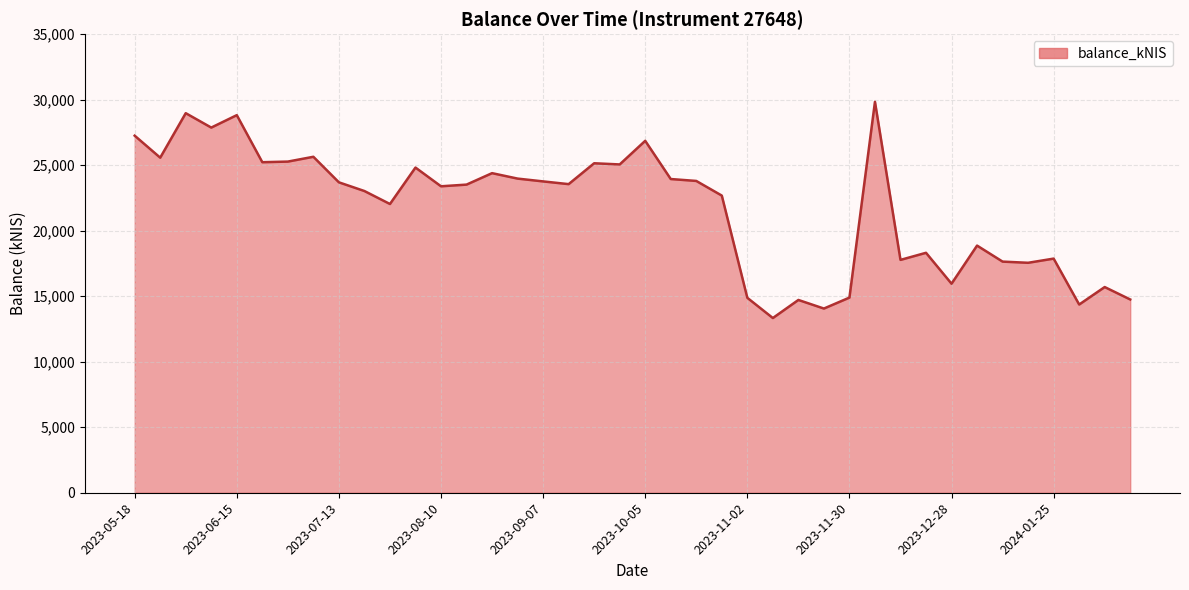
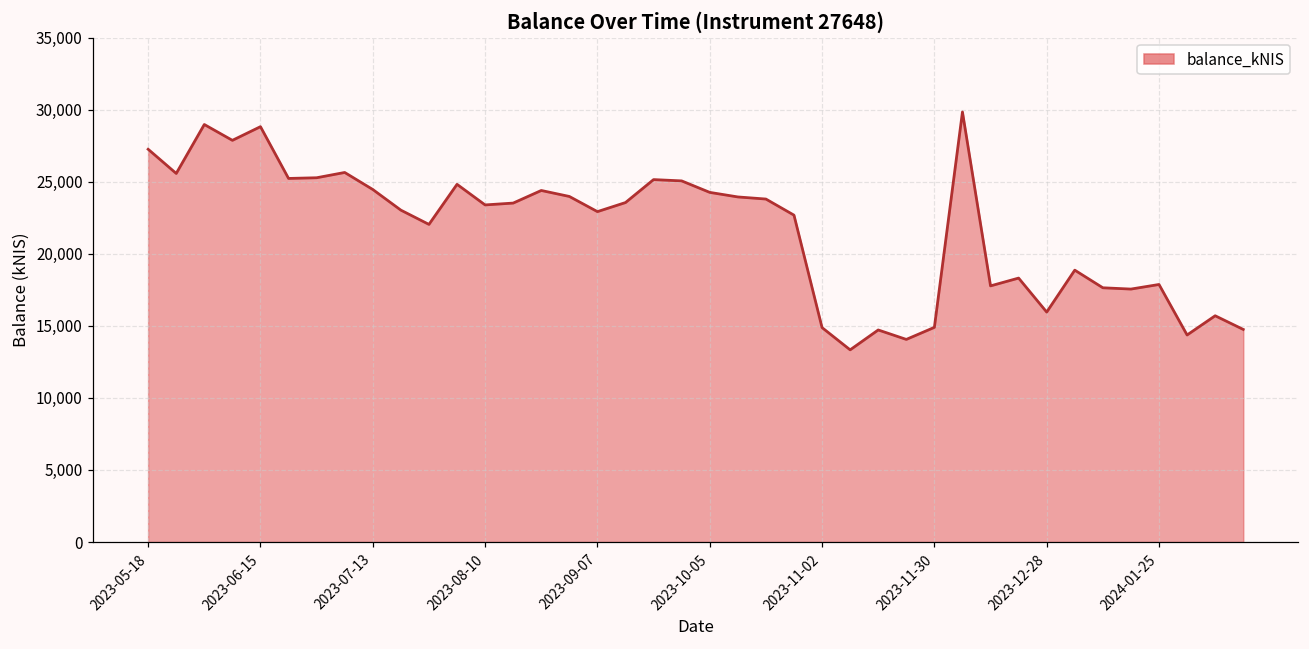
2023-07-13: 23,700 -> 24,500
2023-09-07: 23,800 -> 22,900
2023-10-05: 26,900 -> 24,300
